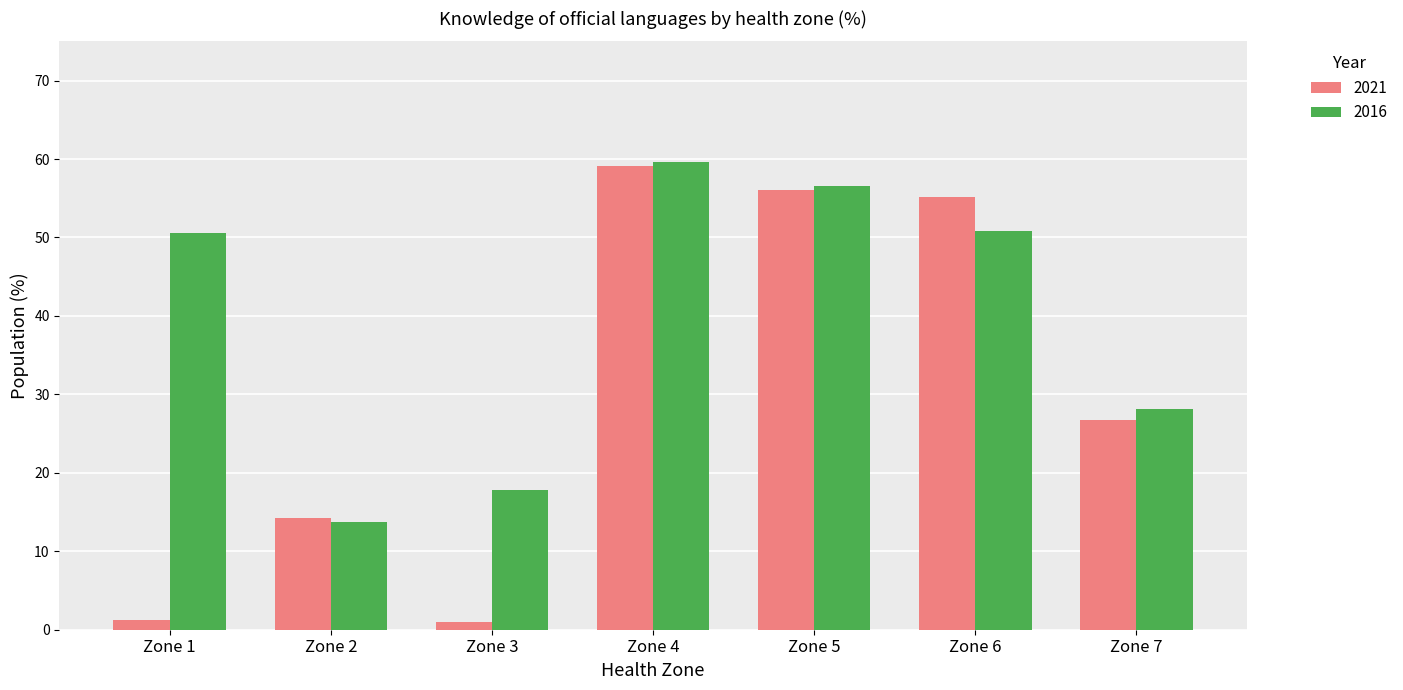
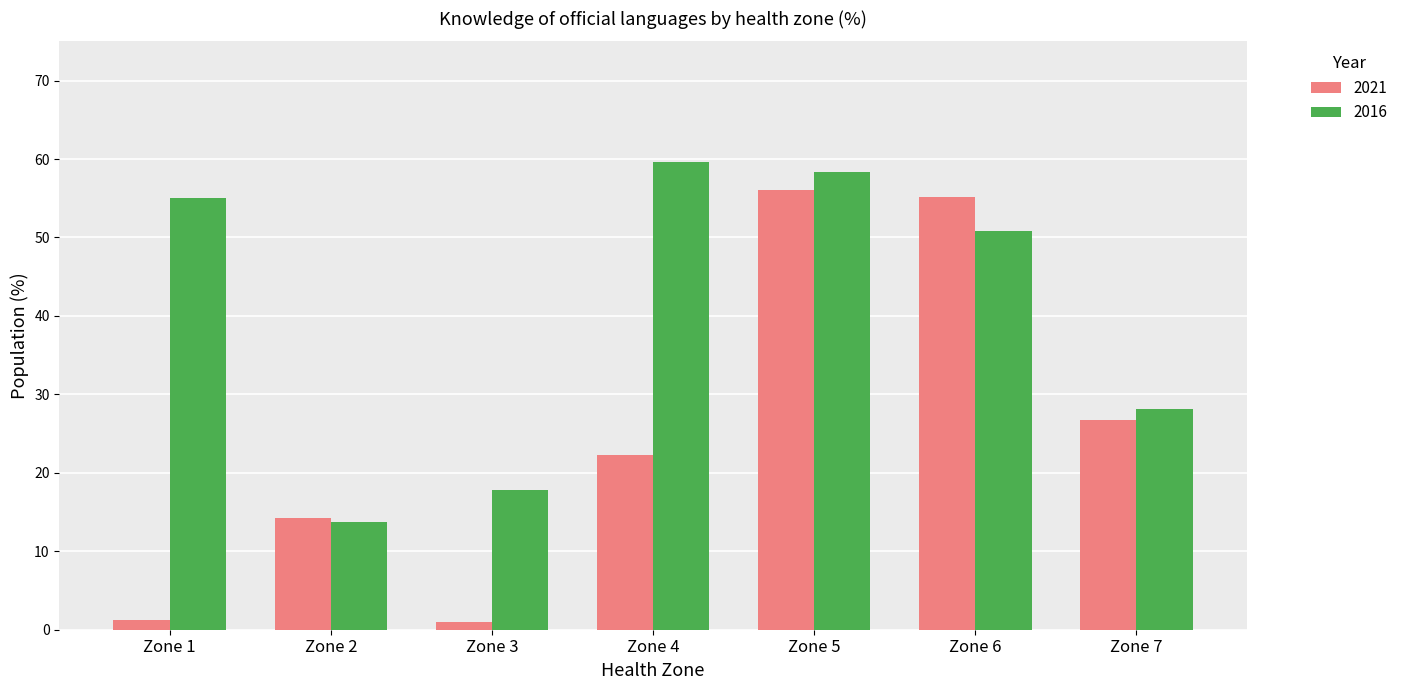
2016, Zone 1: 51 -> 55
2021, Zone 4: 59 -> 22
2016, Zone 5: 57 -> 58
